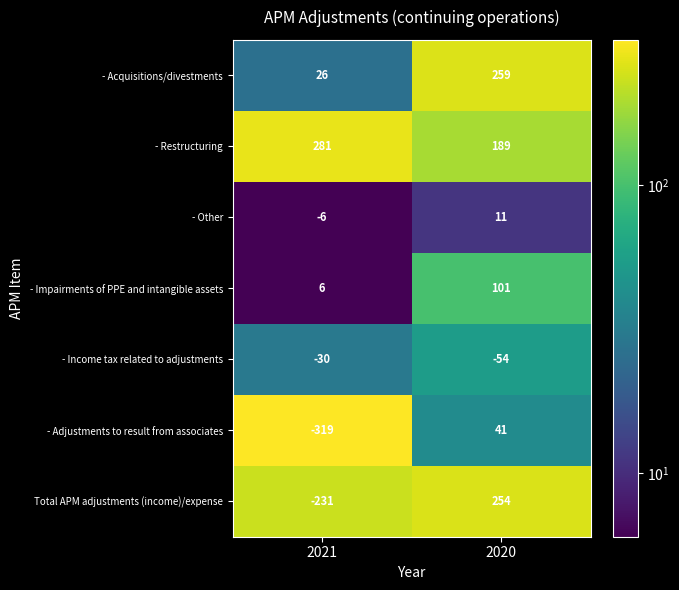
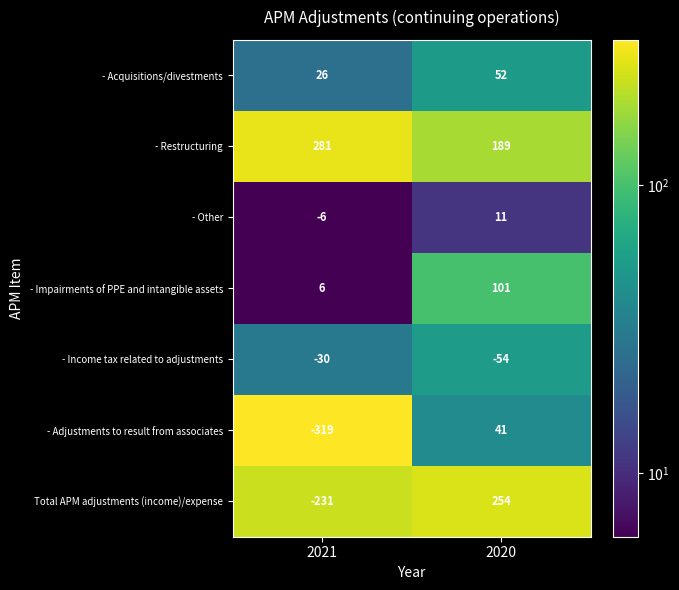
- Acquisitions/divestments, 2020: 259 -> 52
